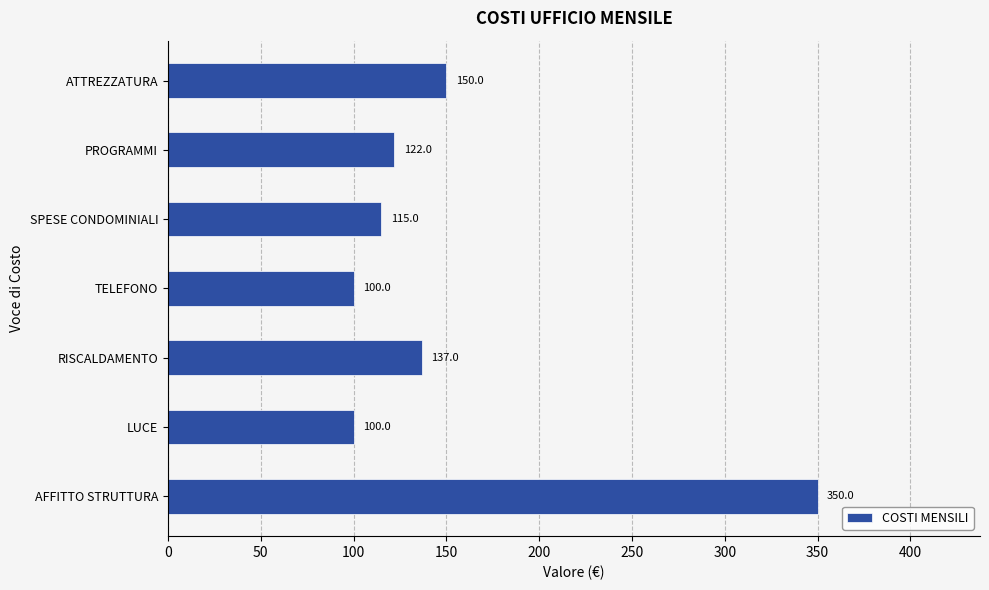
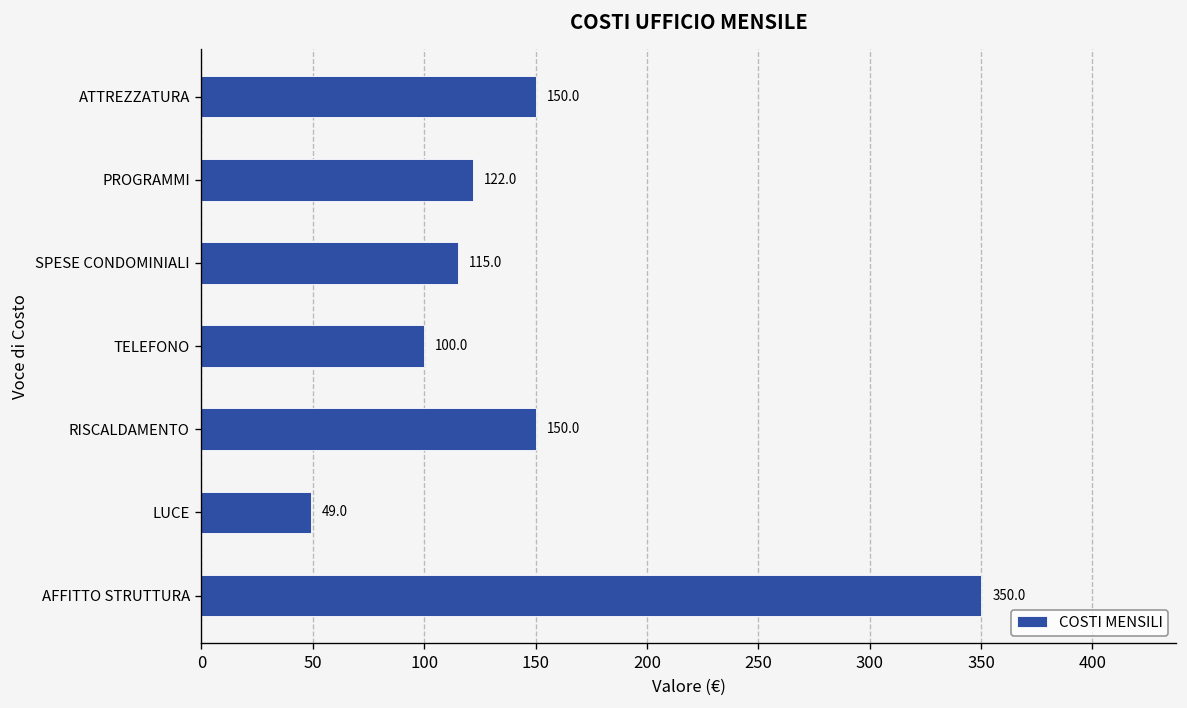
RISCALDAMENTO: 137.0 -> 150.0
LUCE: 100.0 -> 49.0
